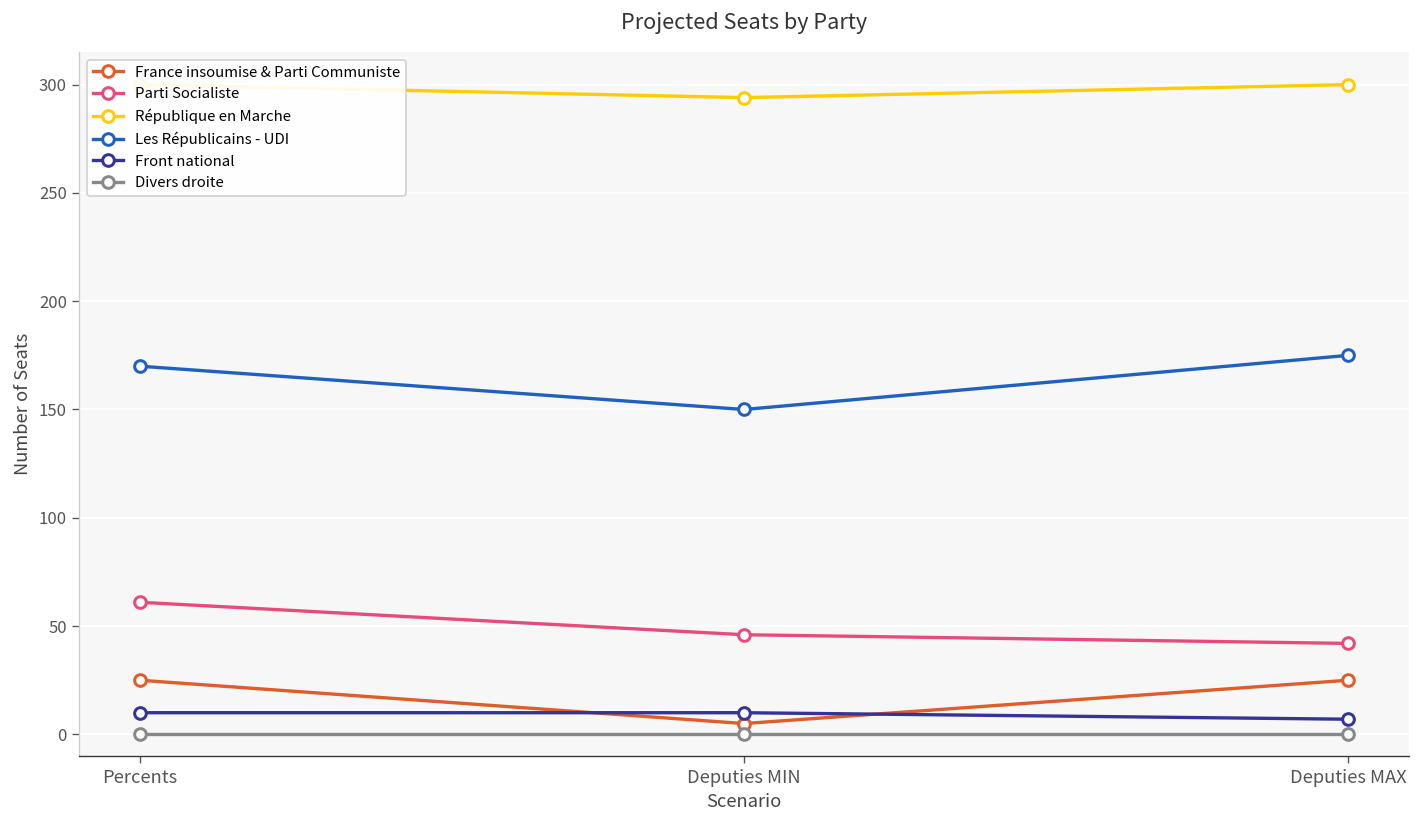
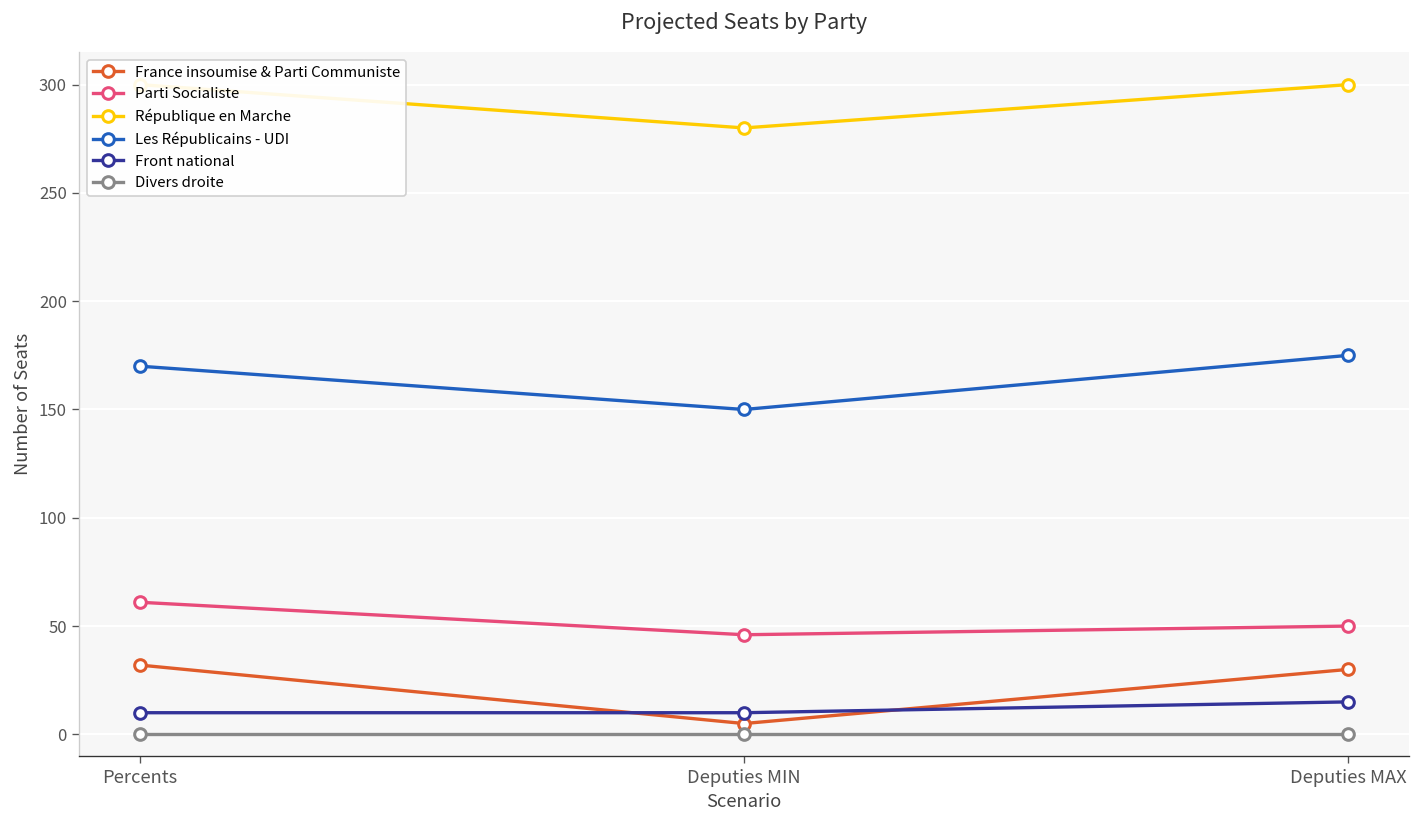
France insoumise & Parti Communiste, Percents: 25 -> 32
République en Marche, Deputies MIN: 294 -> 280
France insoumise & Parti Communiste, Deputies MAX: 25 -> 30
Parti Socialiste, Deputies MAX: 42 -> 50
Front national, Deputies MAX: 7 -> 15
